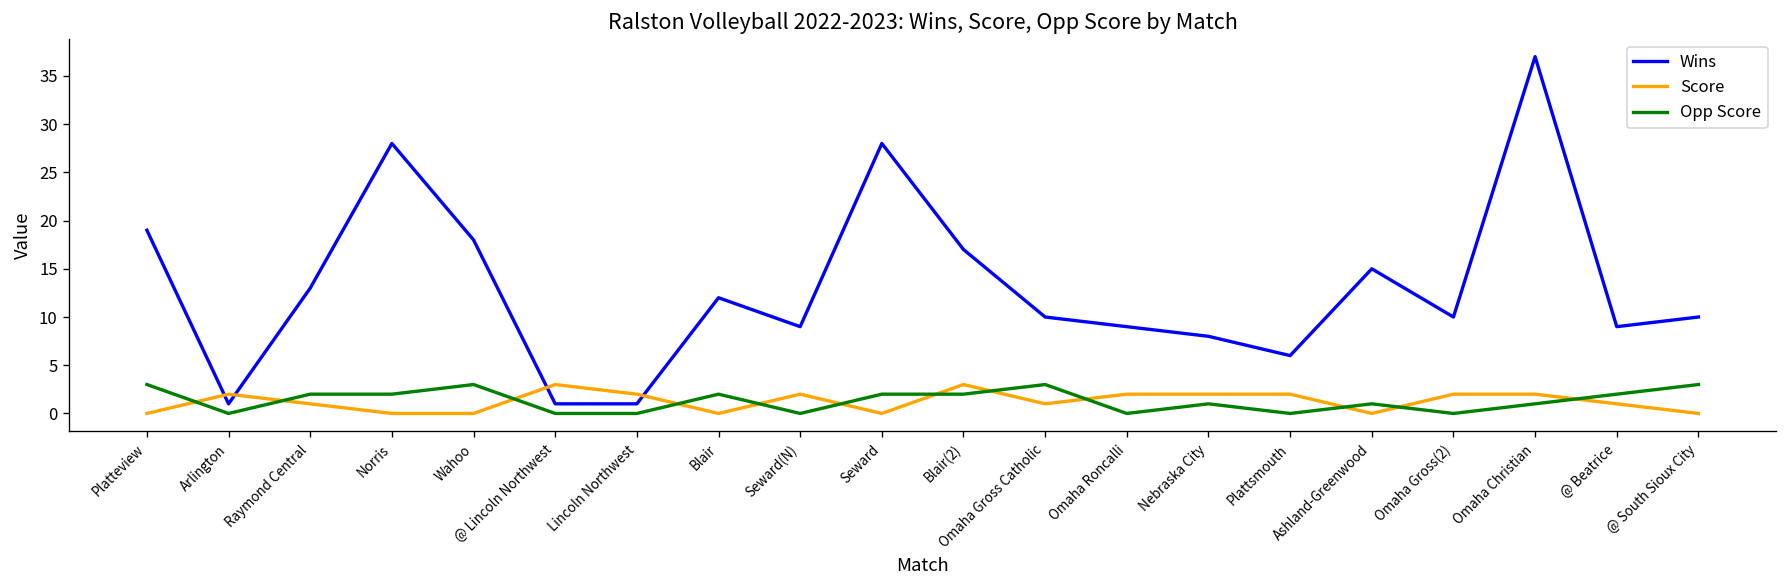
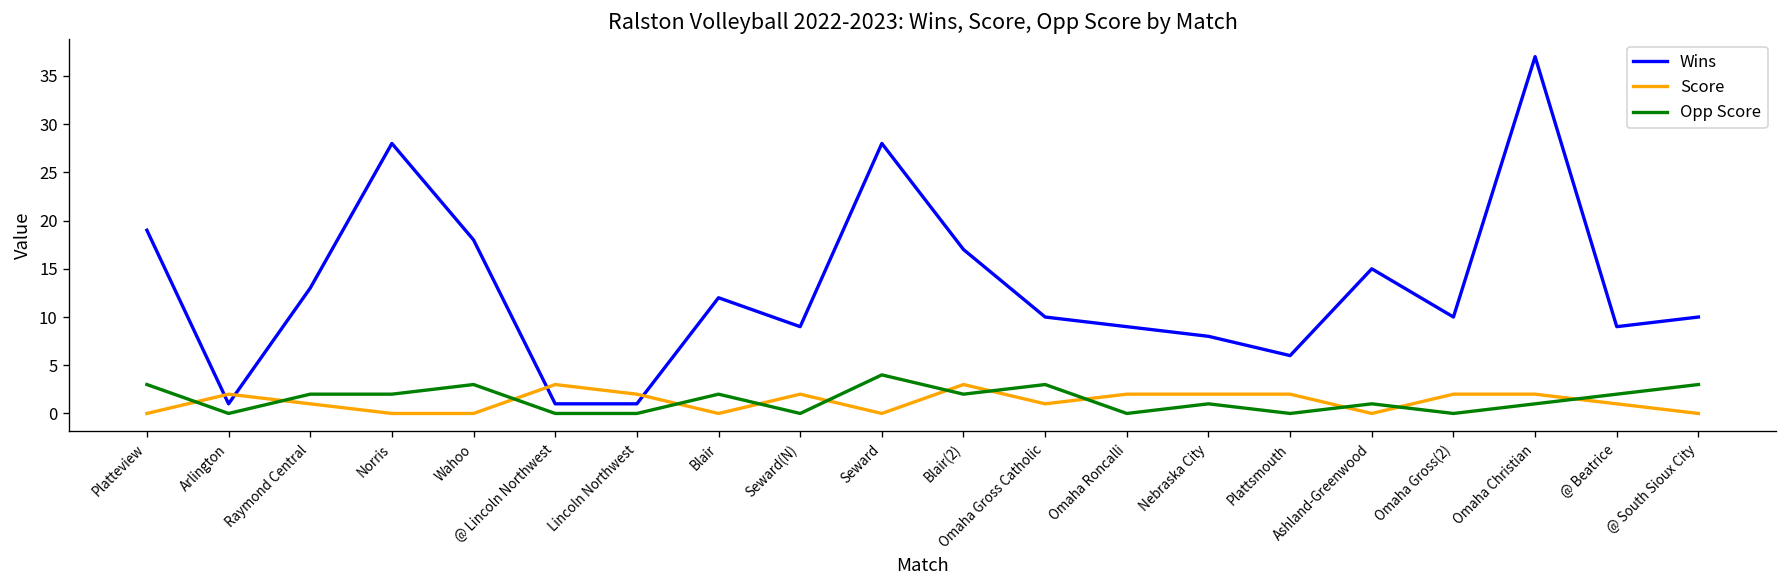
Opp Score, Seward: 2 -> 4
